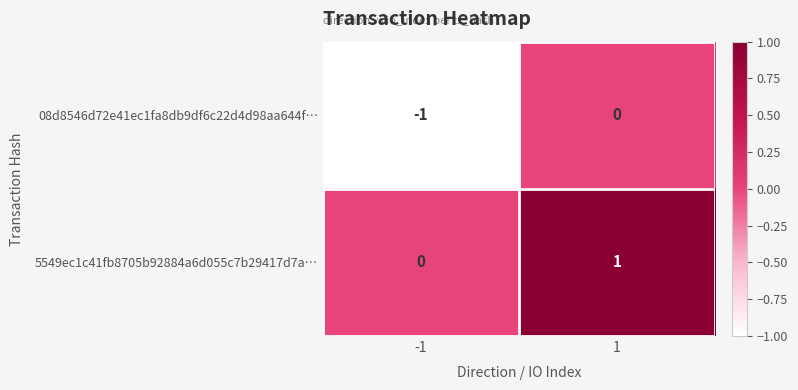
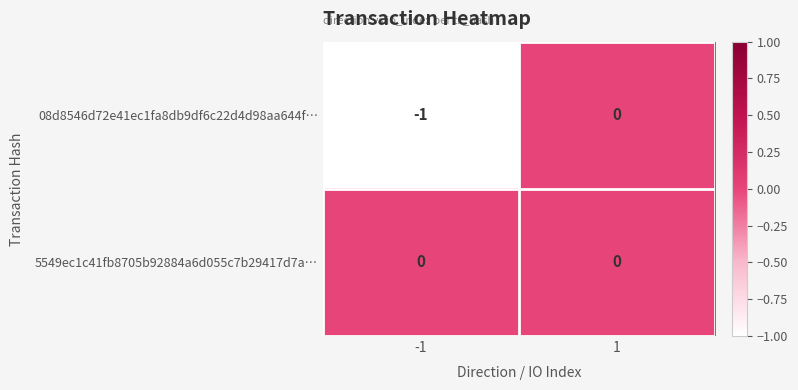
5549ec1c41fb8705b92884a6d055c7b29417d7a…, 1: 1 -> 0
